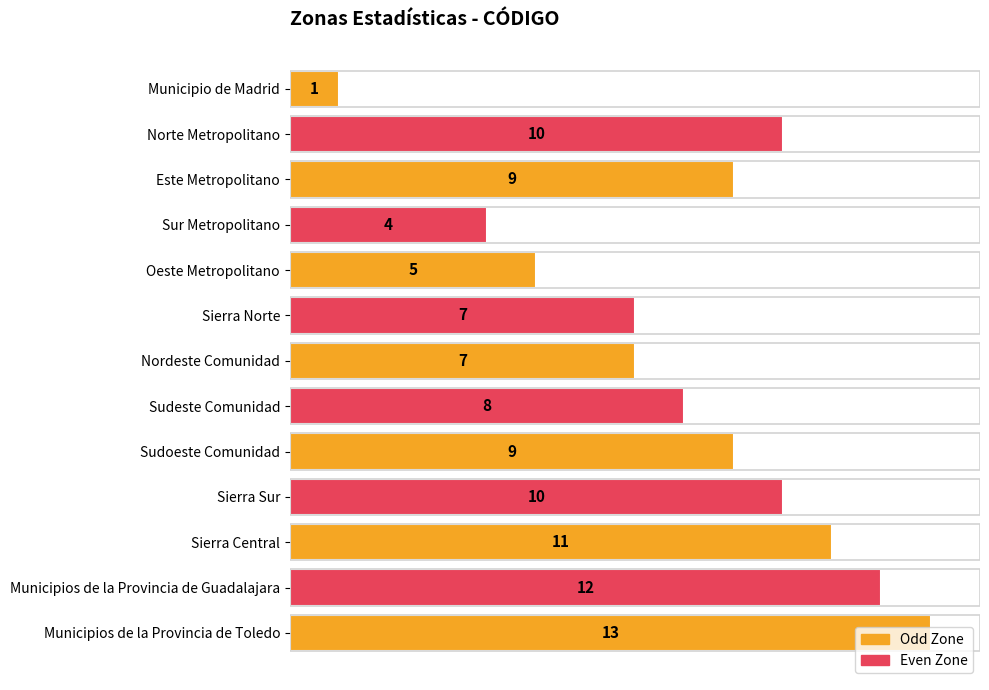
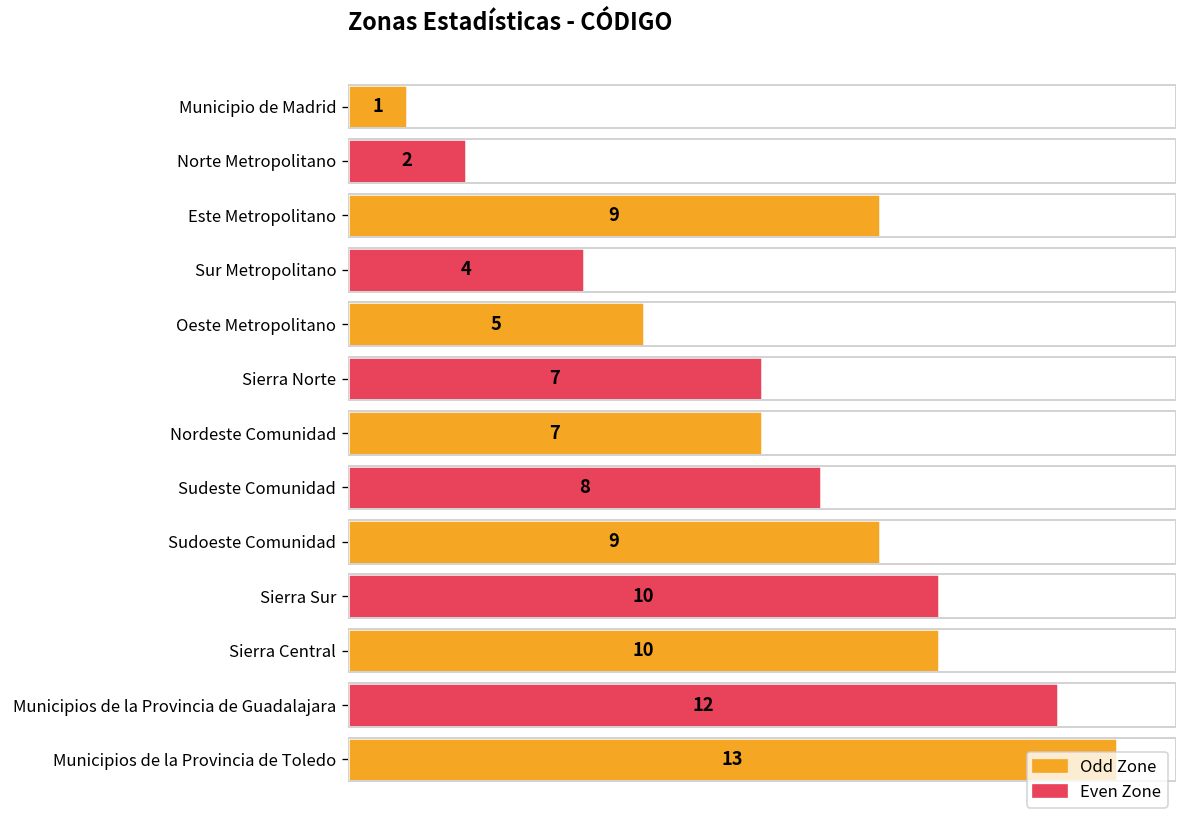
Norte Metropolitano: 10 -> 2
Sierra Central: 11 -> 10
